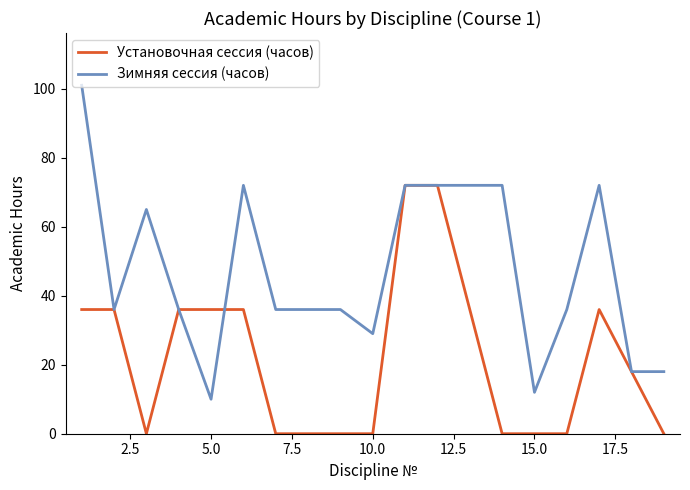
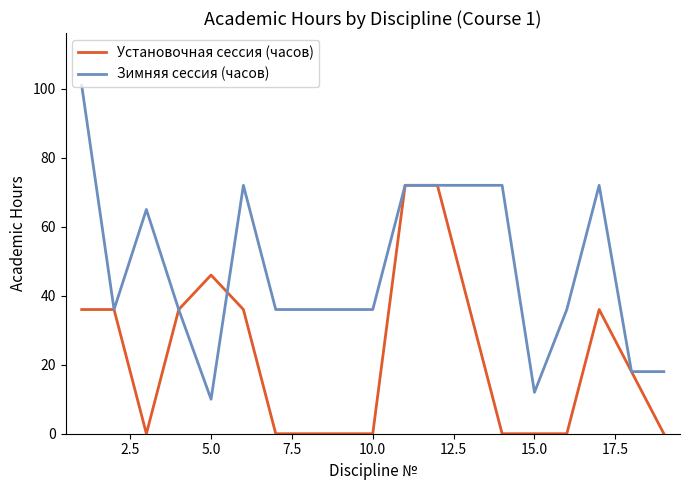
Установочная сессия (часов), 5.0: 36 -> 46
Зимняя сессия (часов), 10.0: 29 -> 36
